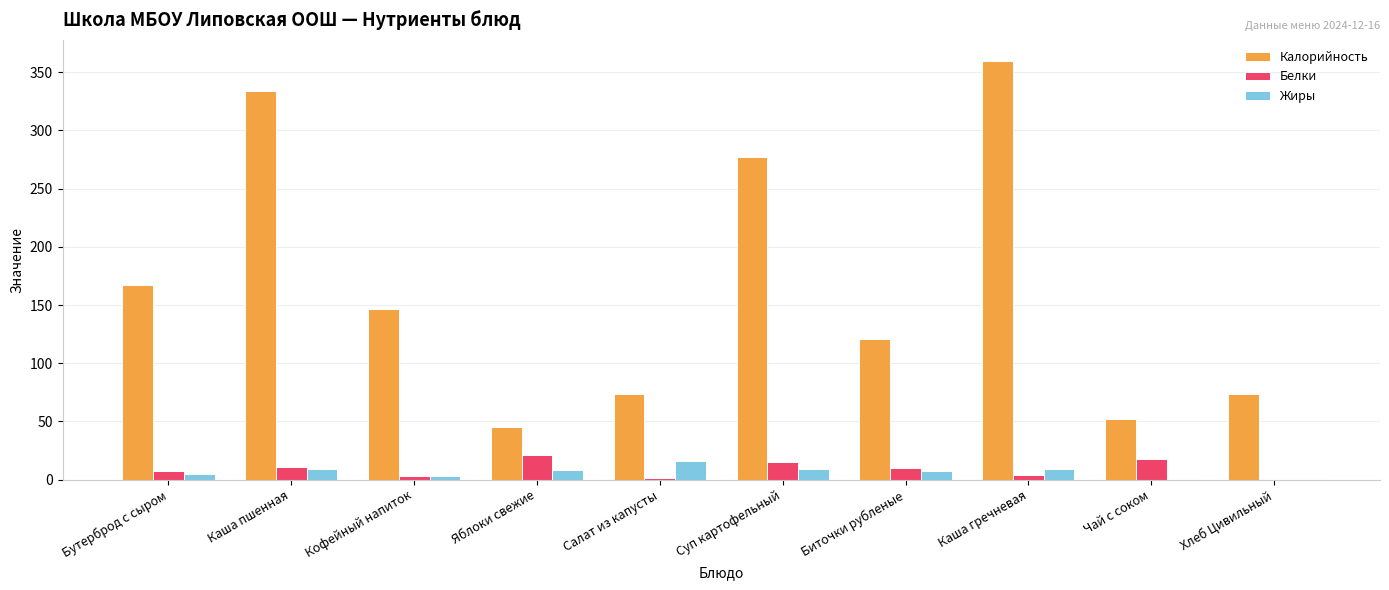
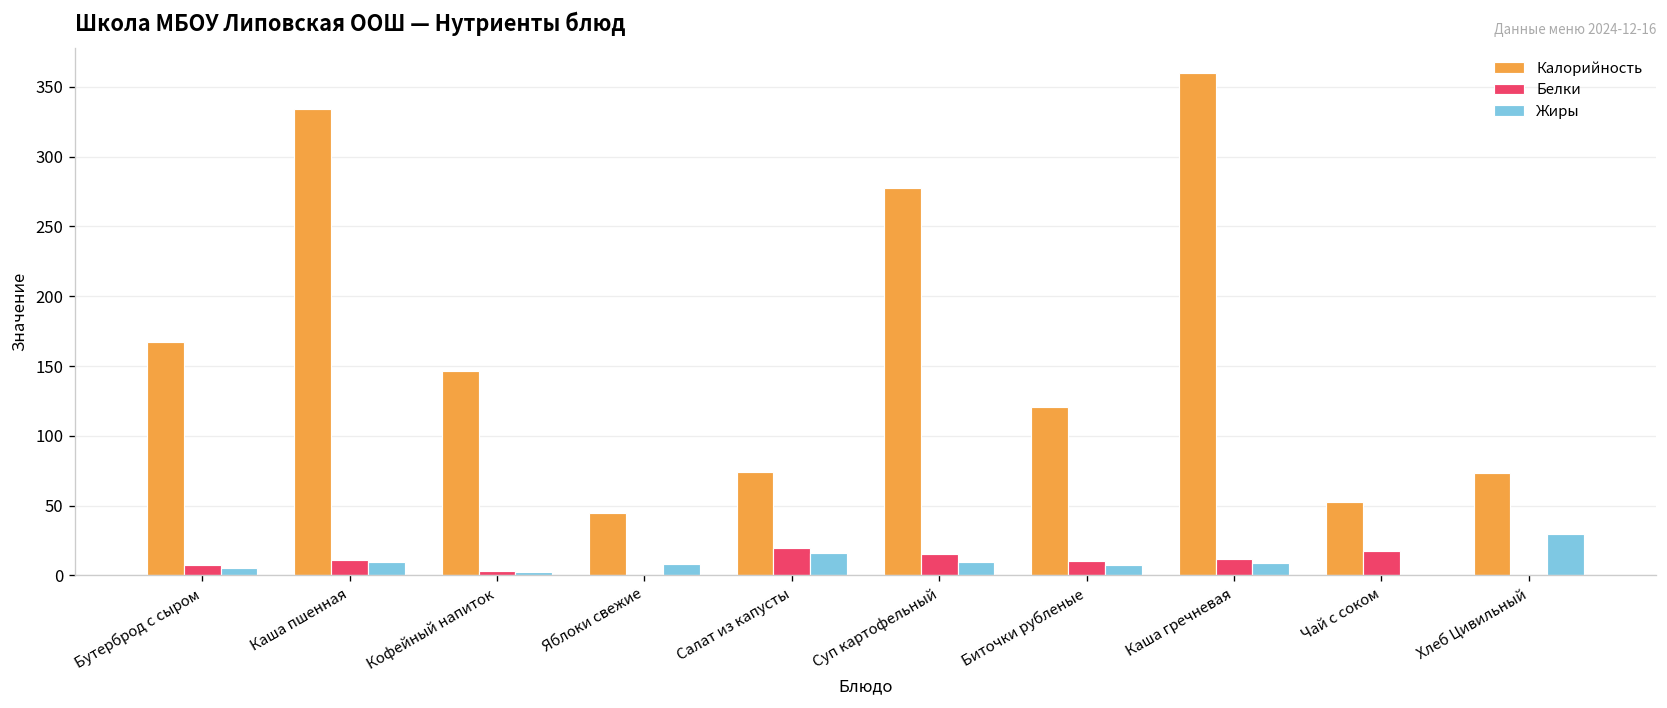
Белки, Яблоки свежие: 22 -> 0
Белки, Салат из капусты: 1 -> 20
Белки, Каша гречневая: 4 -> 12
Жиры, Хлеб Цивильный: 0 -> 30
